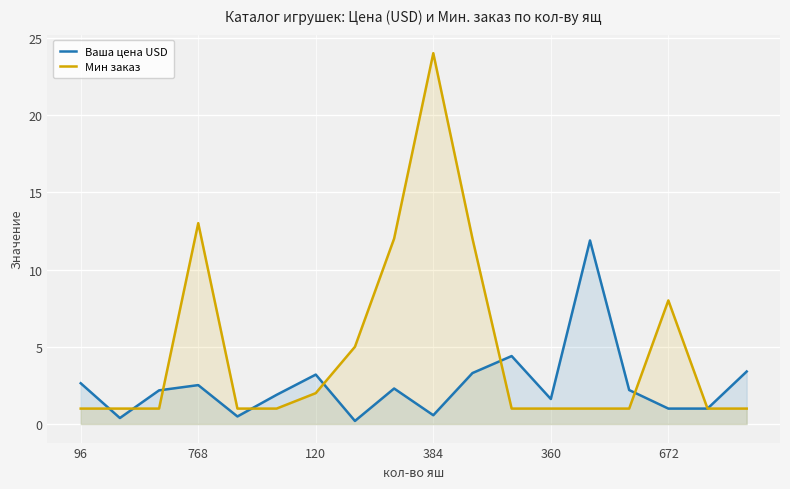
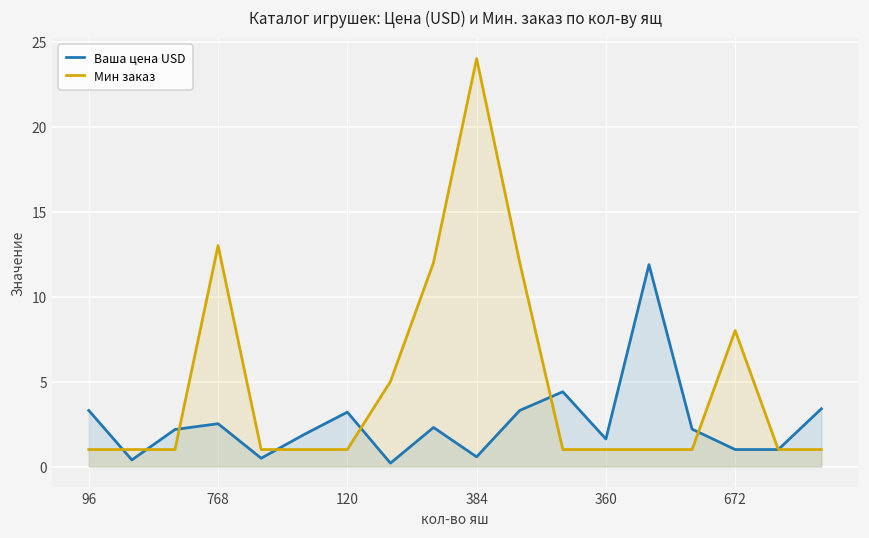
Ваша цена USD, 96: 2.6 -> 3.3
Мин заказ, 120: 2 -> 1
